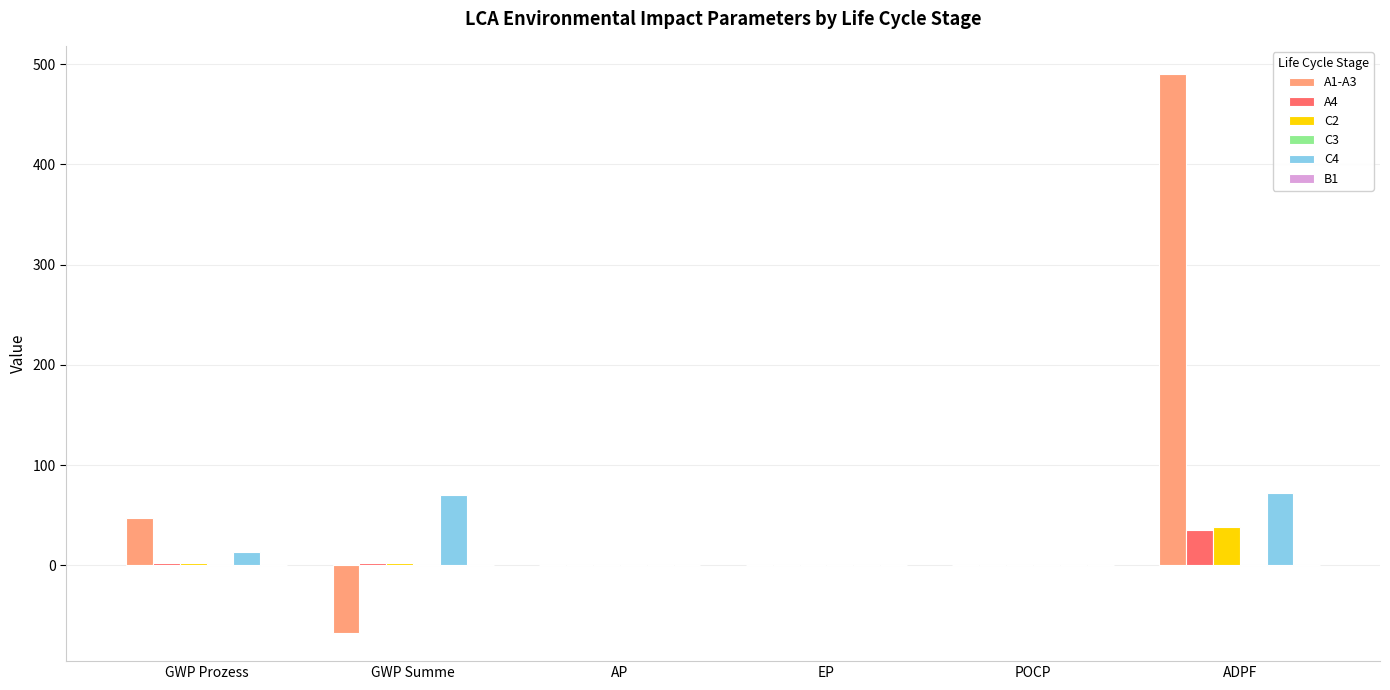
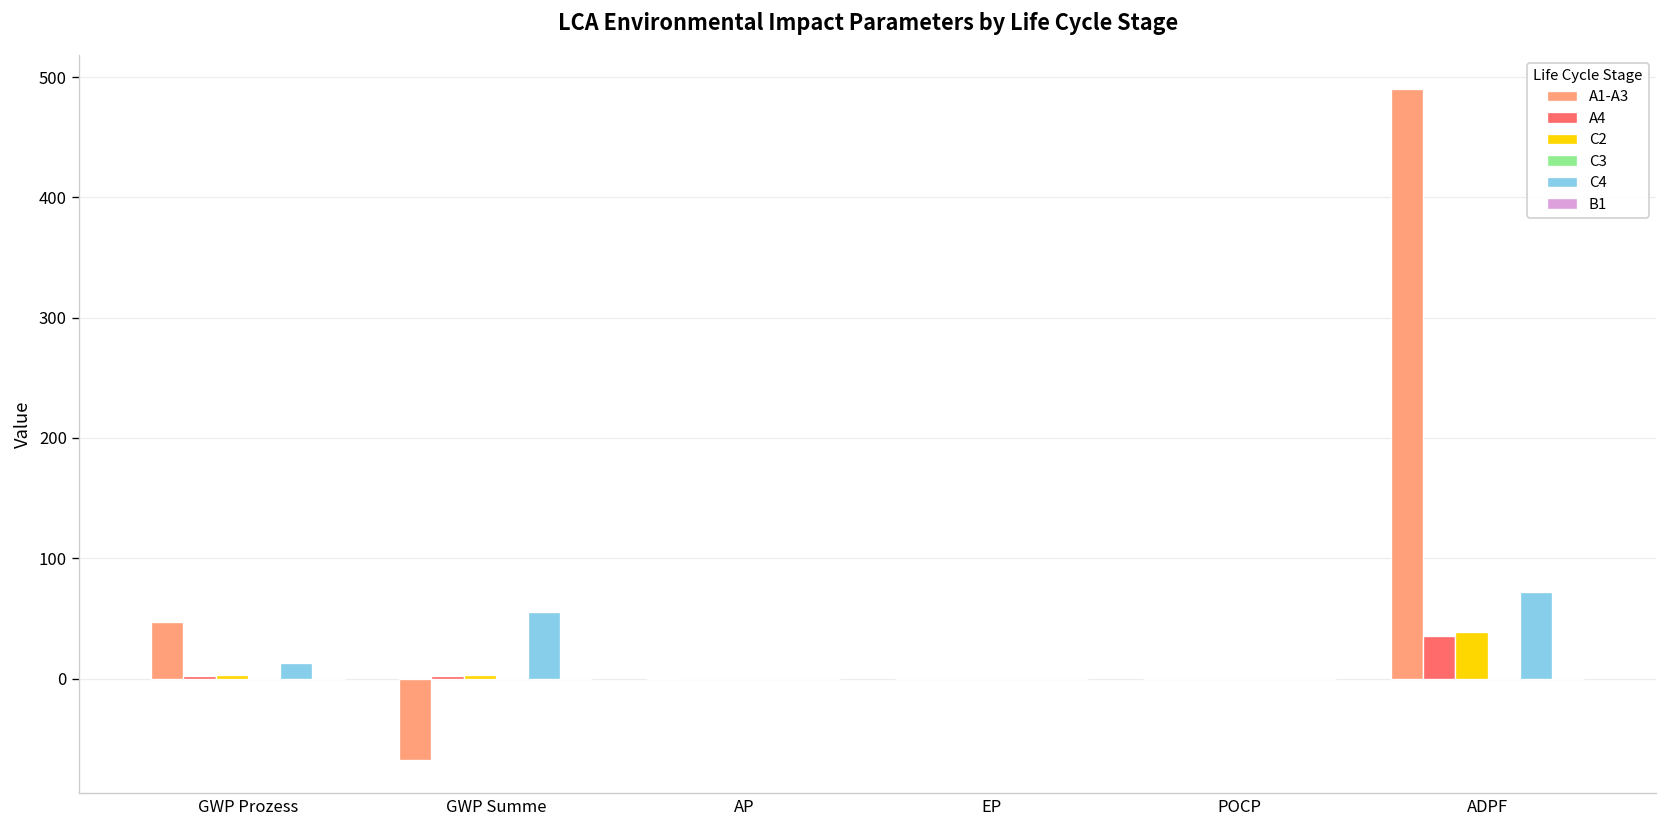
C4, GWP Summe: 70 -> 55
